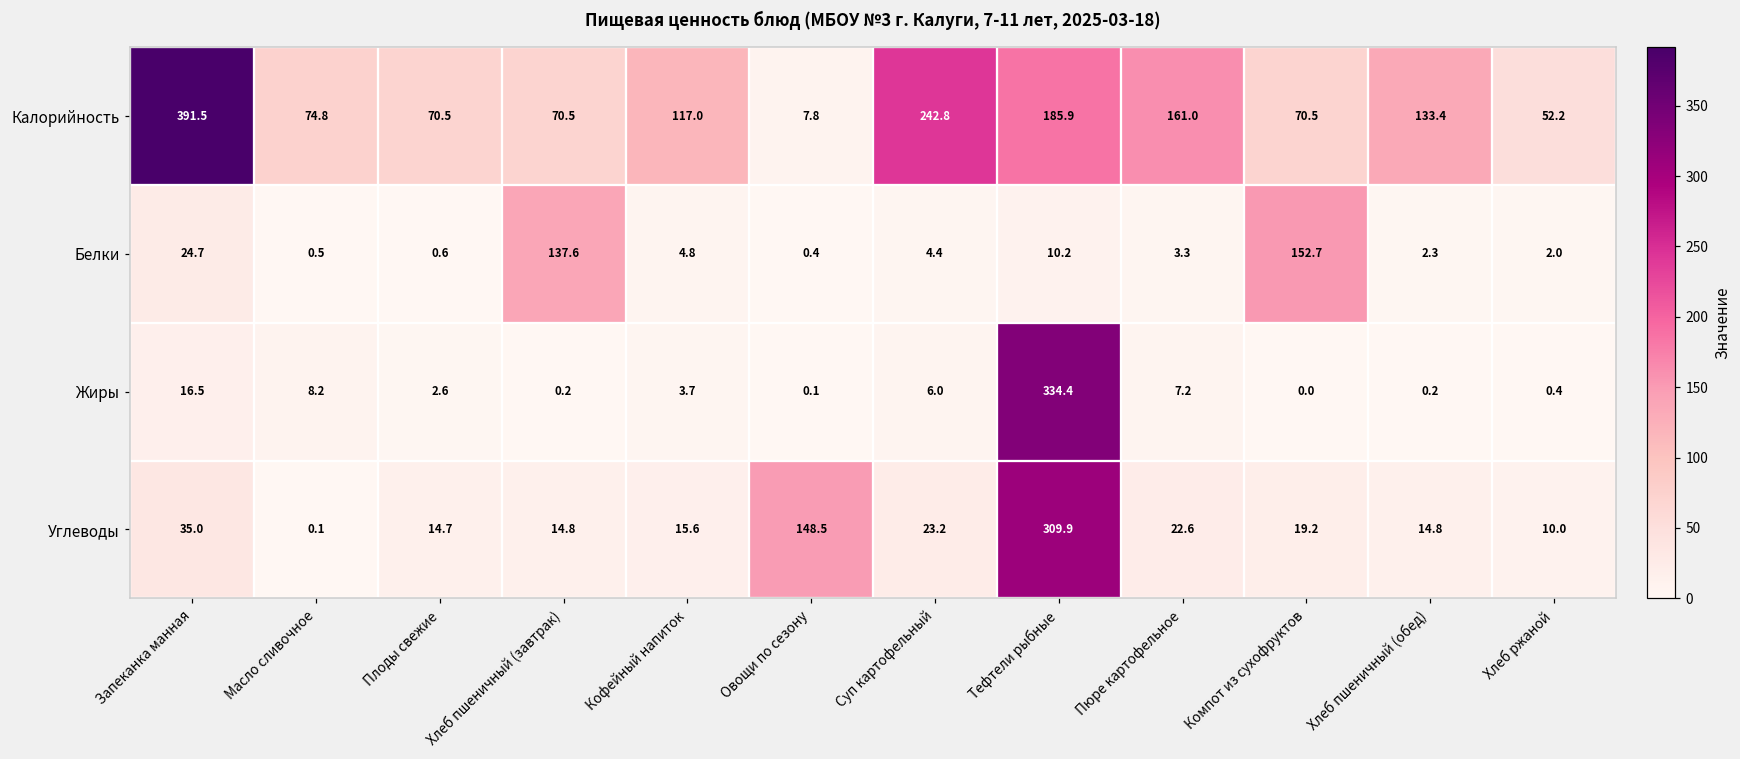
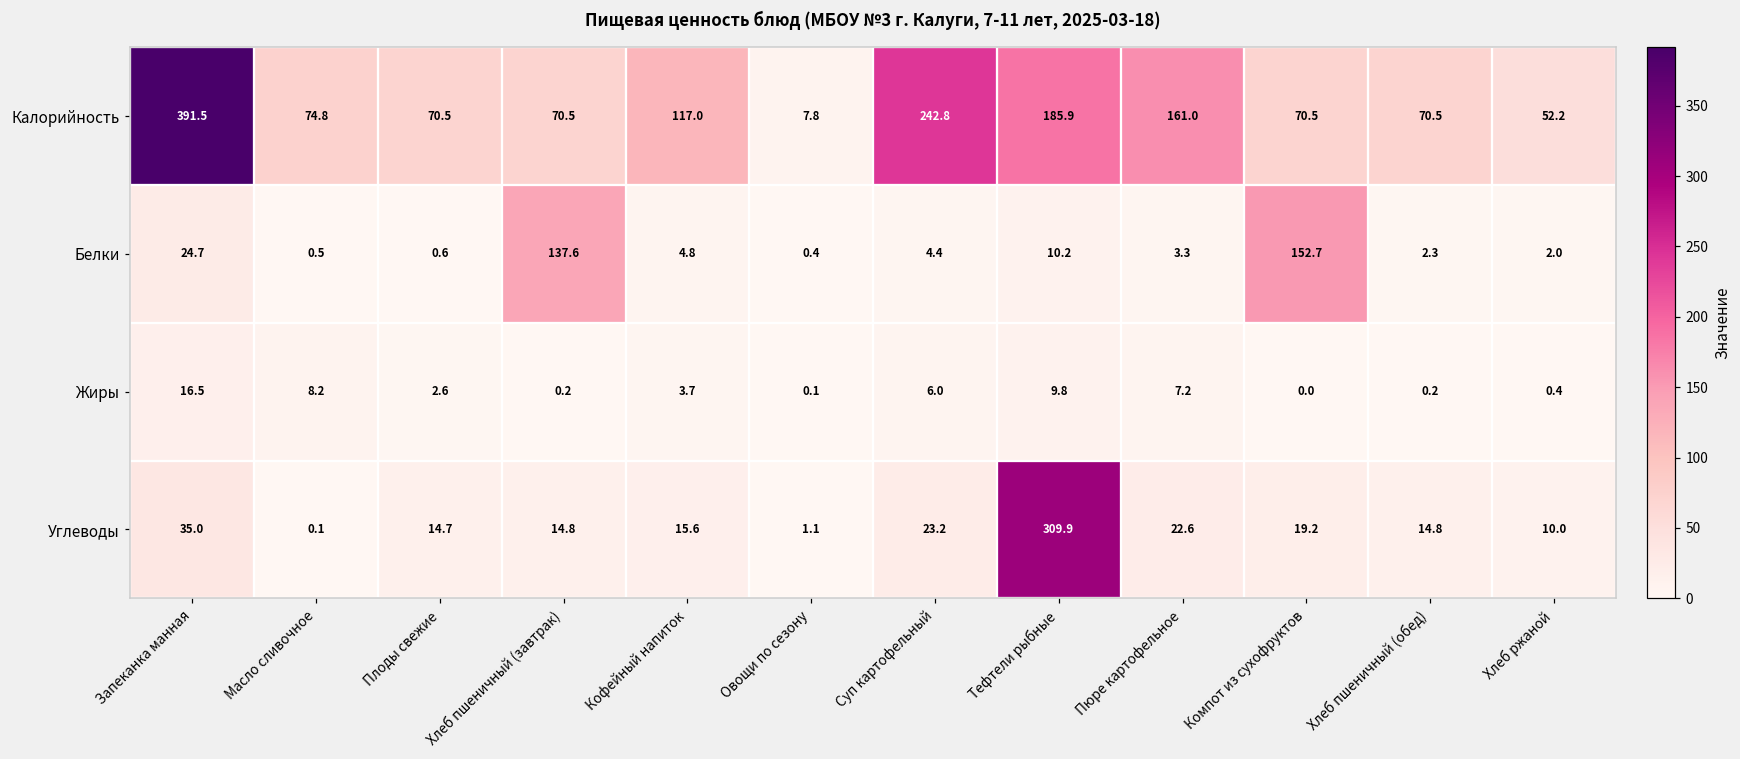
Калорийность, Хлеб пшеничный (обед): 133.4 -> 70.5
Жиры, Тефтели рыбные: 334.4 -> 9.8
Углеводы, Овощи по сезону: 148.5 -> 1.1
